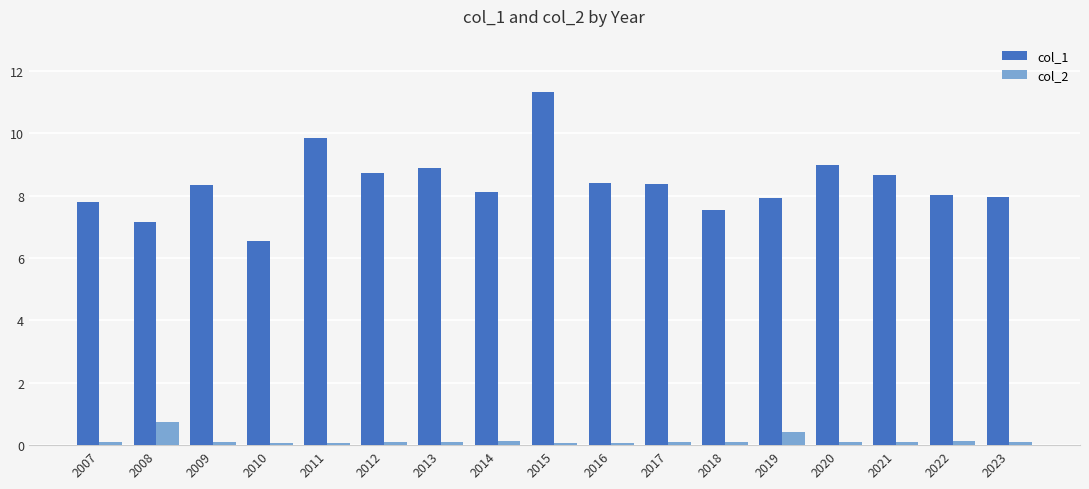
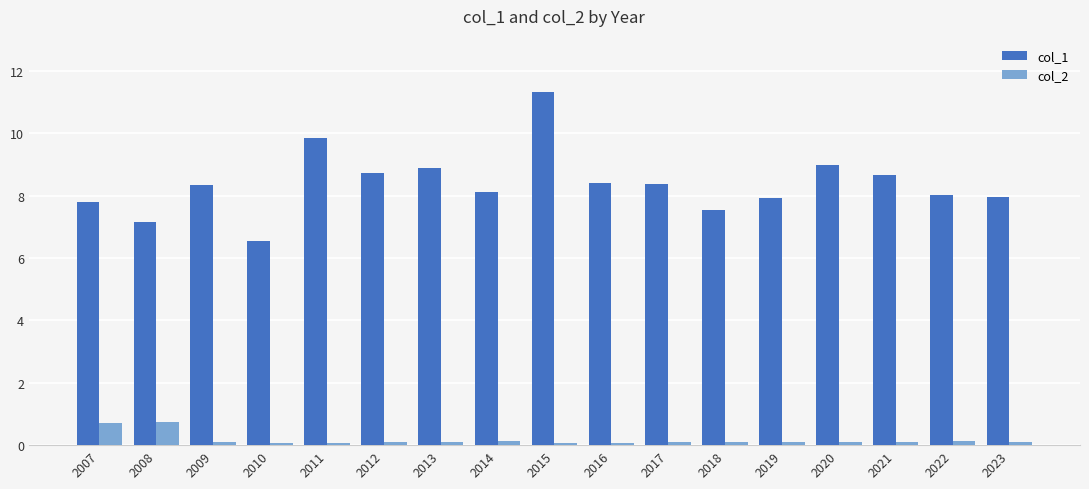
col_2, 2007: 0.1 -> 0.7
col_2, 2019: 0.4 -> 0.1
